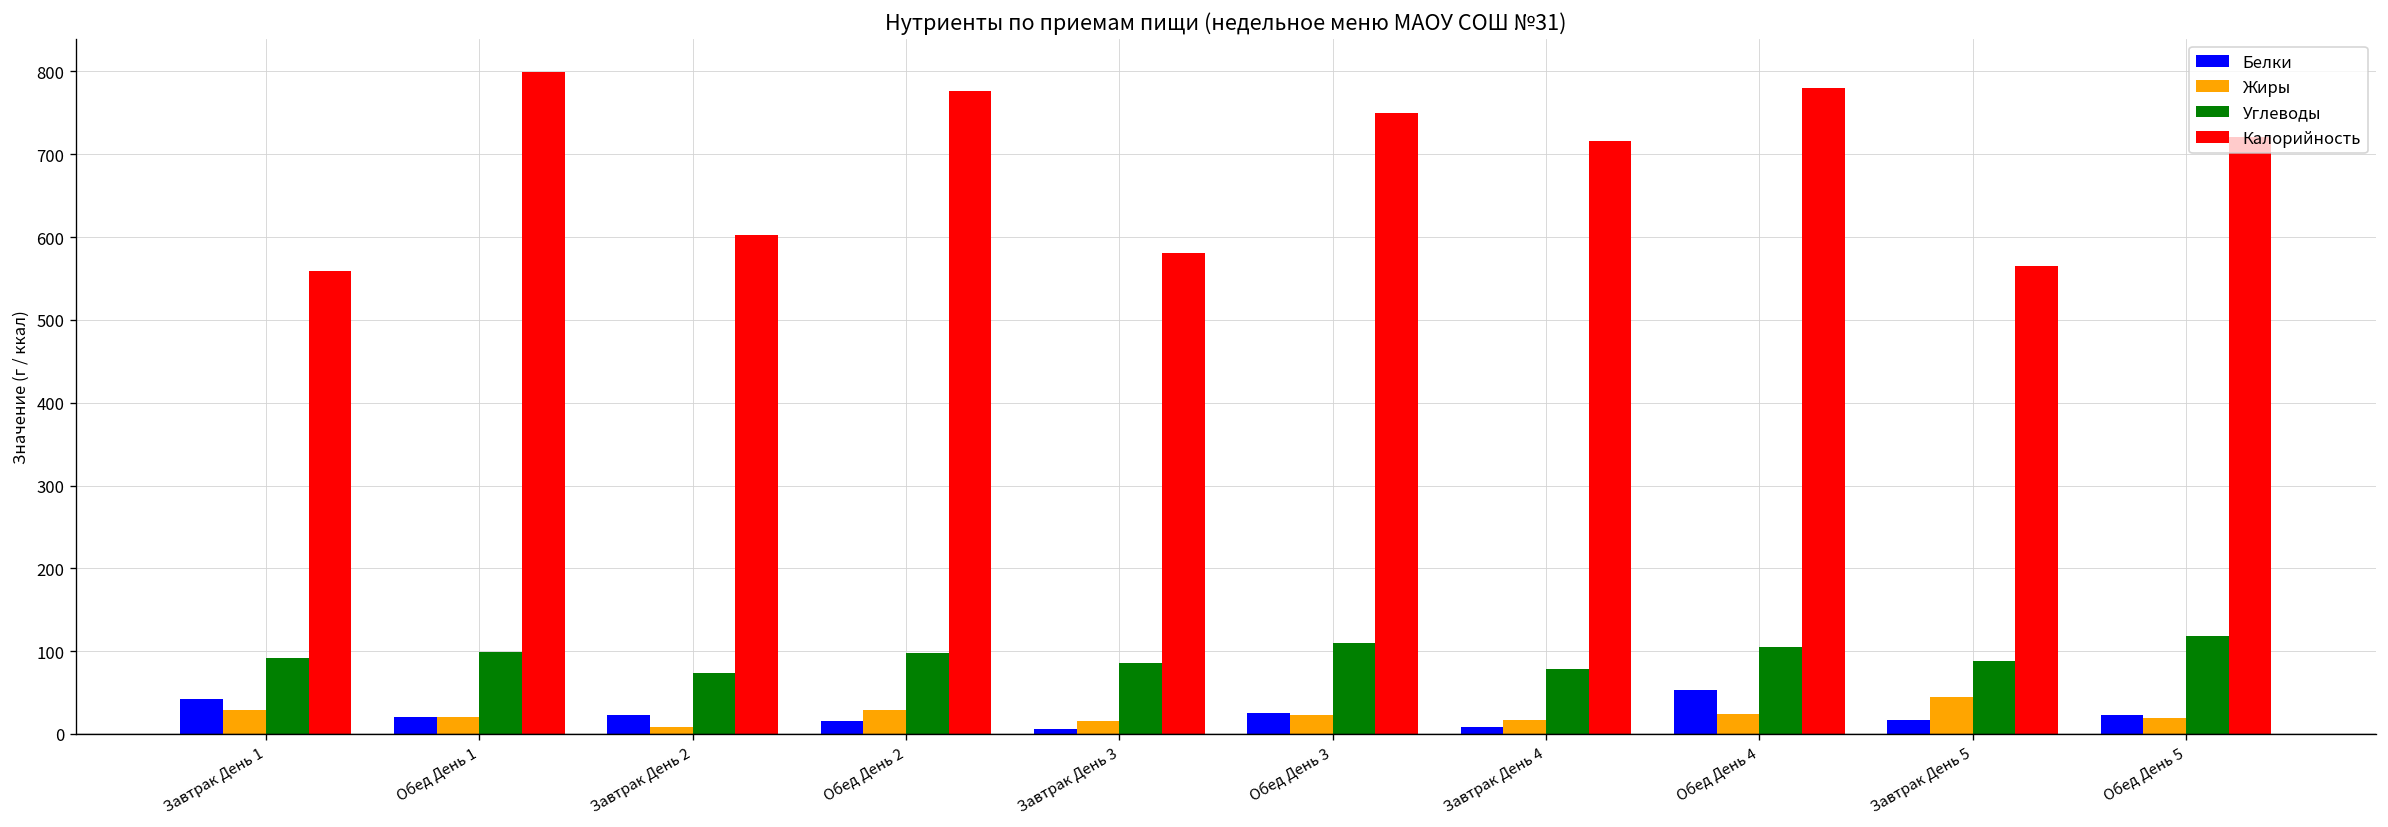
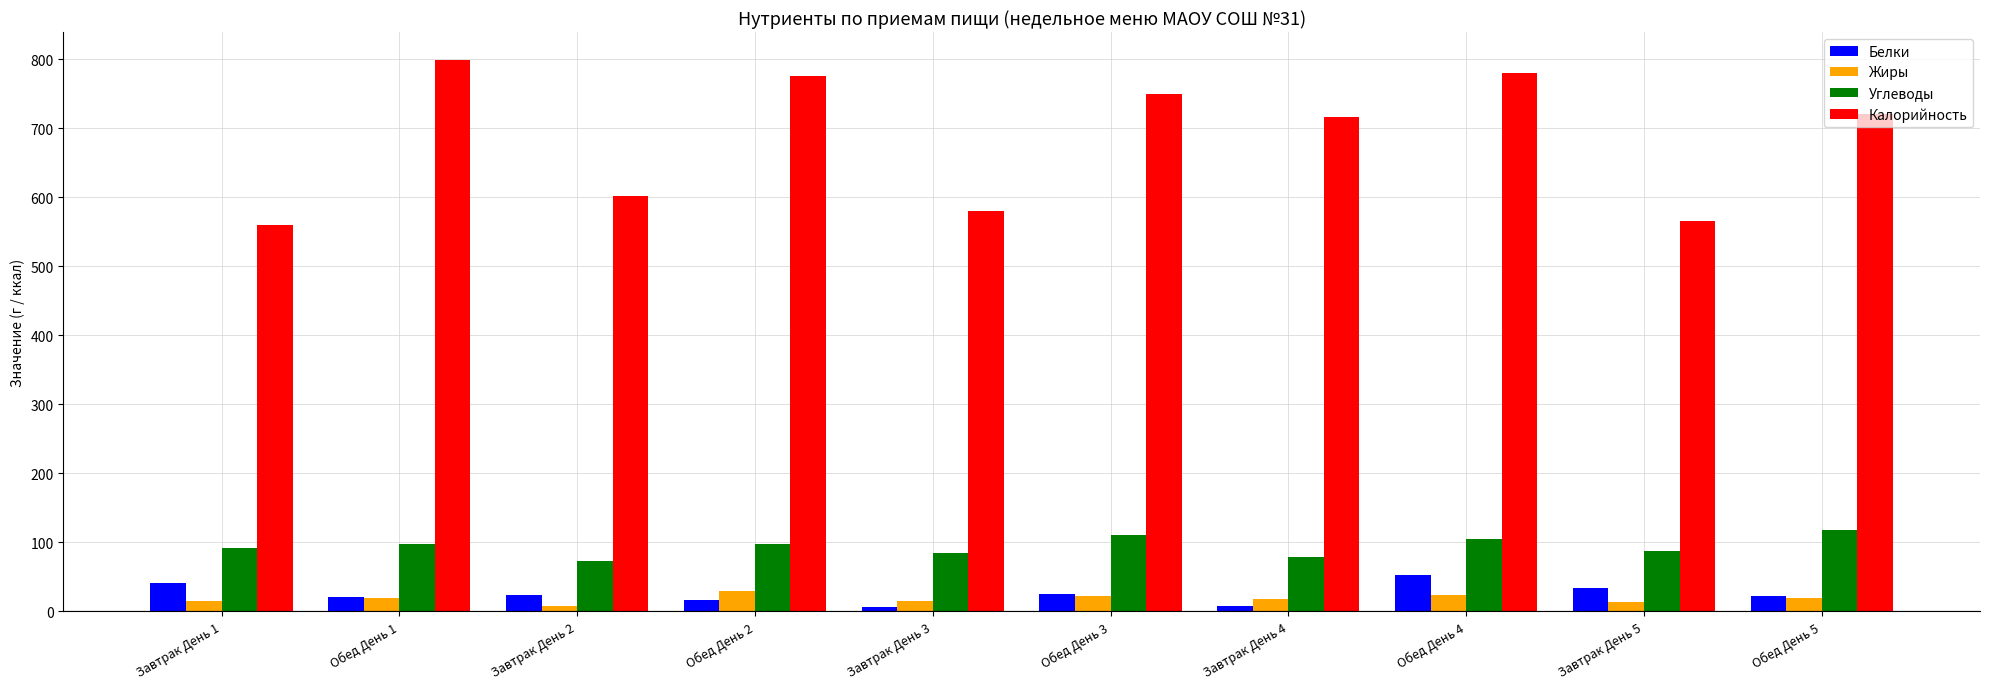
Жиры, Завтрак День 1: 30 -> 10
Белки, Завтрак День 5: 20 -> 30
Жиры, Завтрак День 5: 50 -> 10
